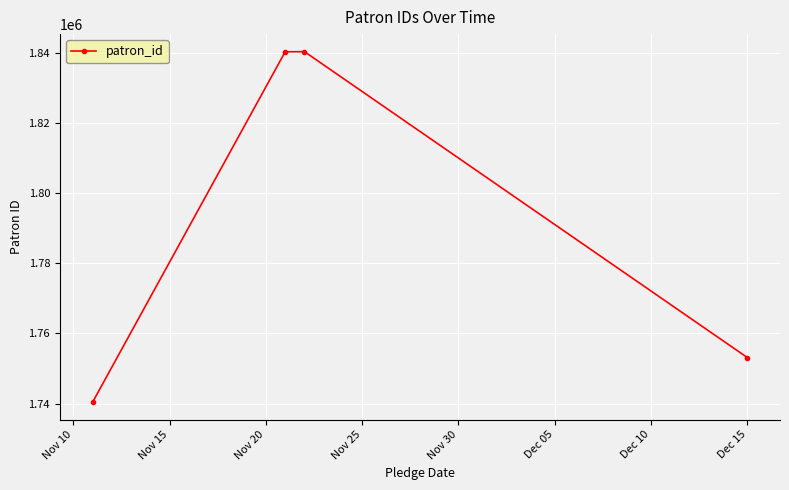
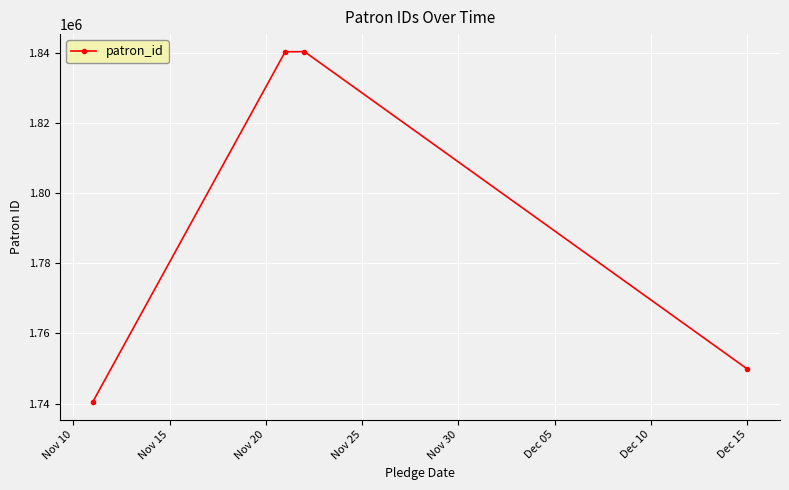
Dec 15: 1753000 -> 1750000
